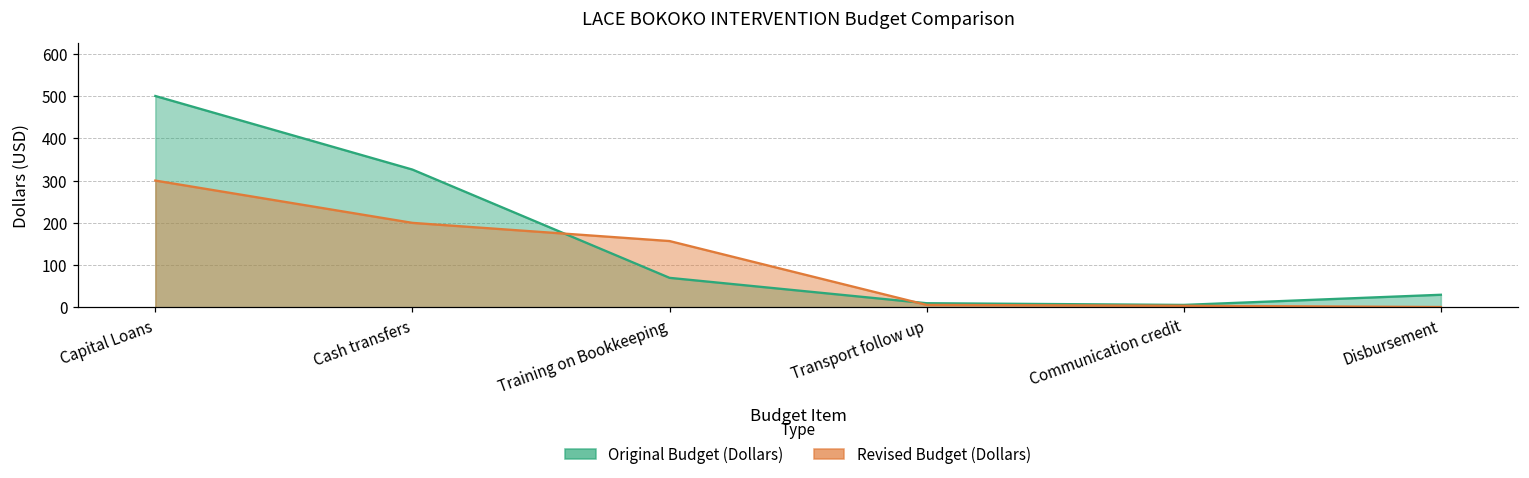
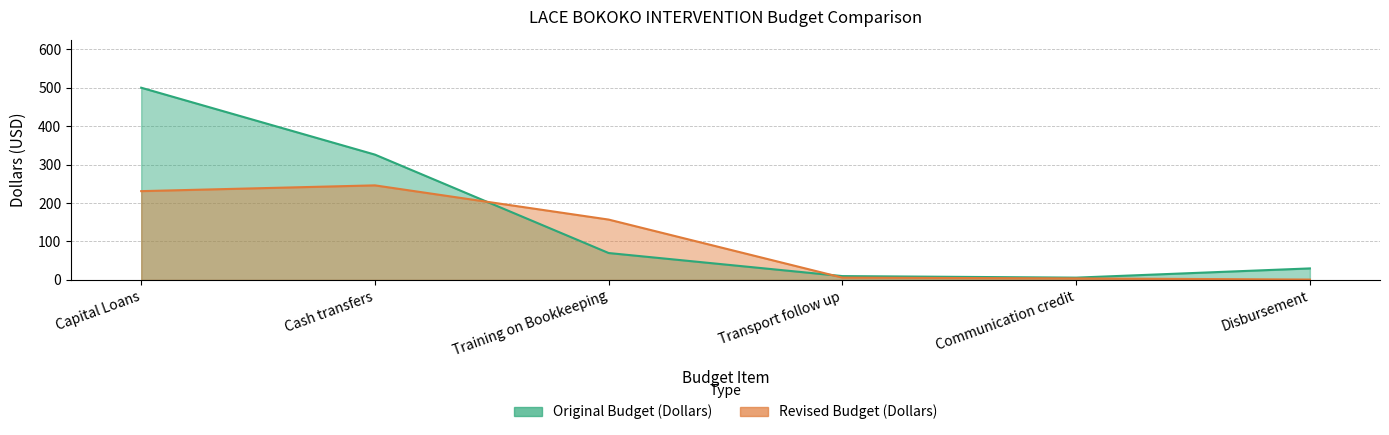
Revised Budget (Dollars), Capital Loans: 300 -> 230
Revised Budget (Dollars), Cash transfers: 200 -> 250
